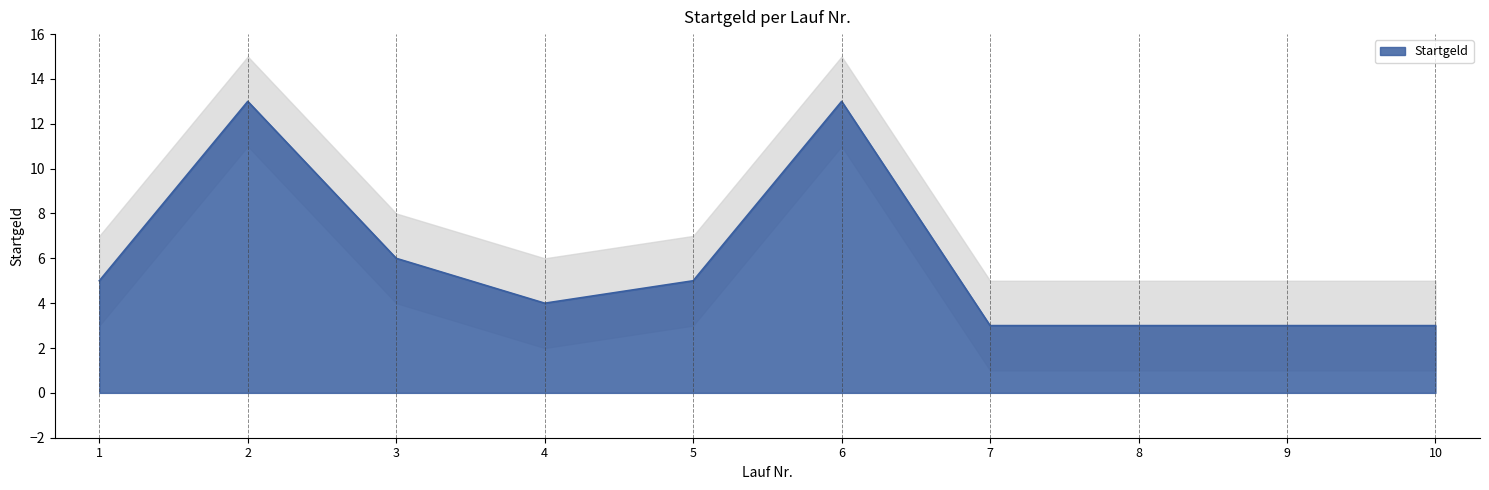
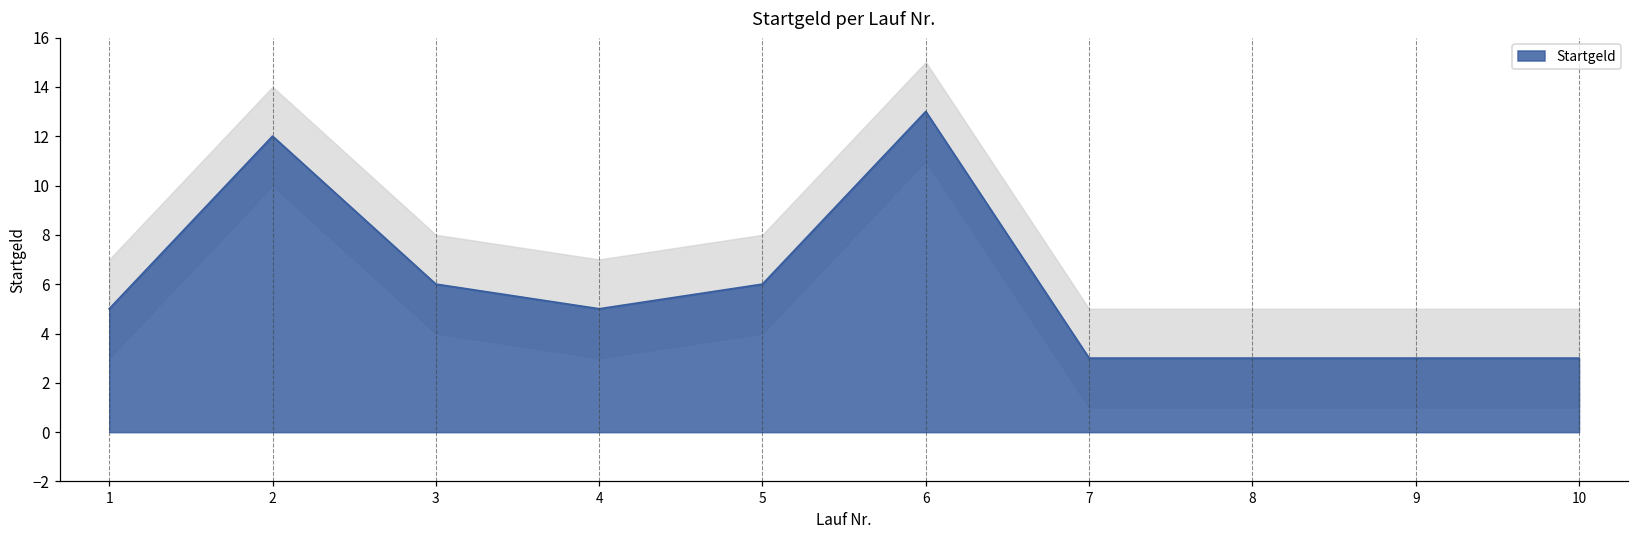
Startgeld, 2: 13 -> 12
Startgeld, 4: 4 -> 5
Startgeld, 5: 5 -> 6
